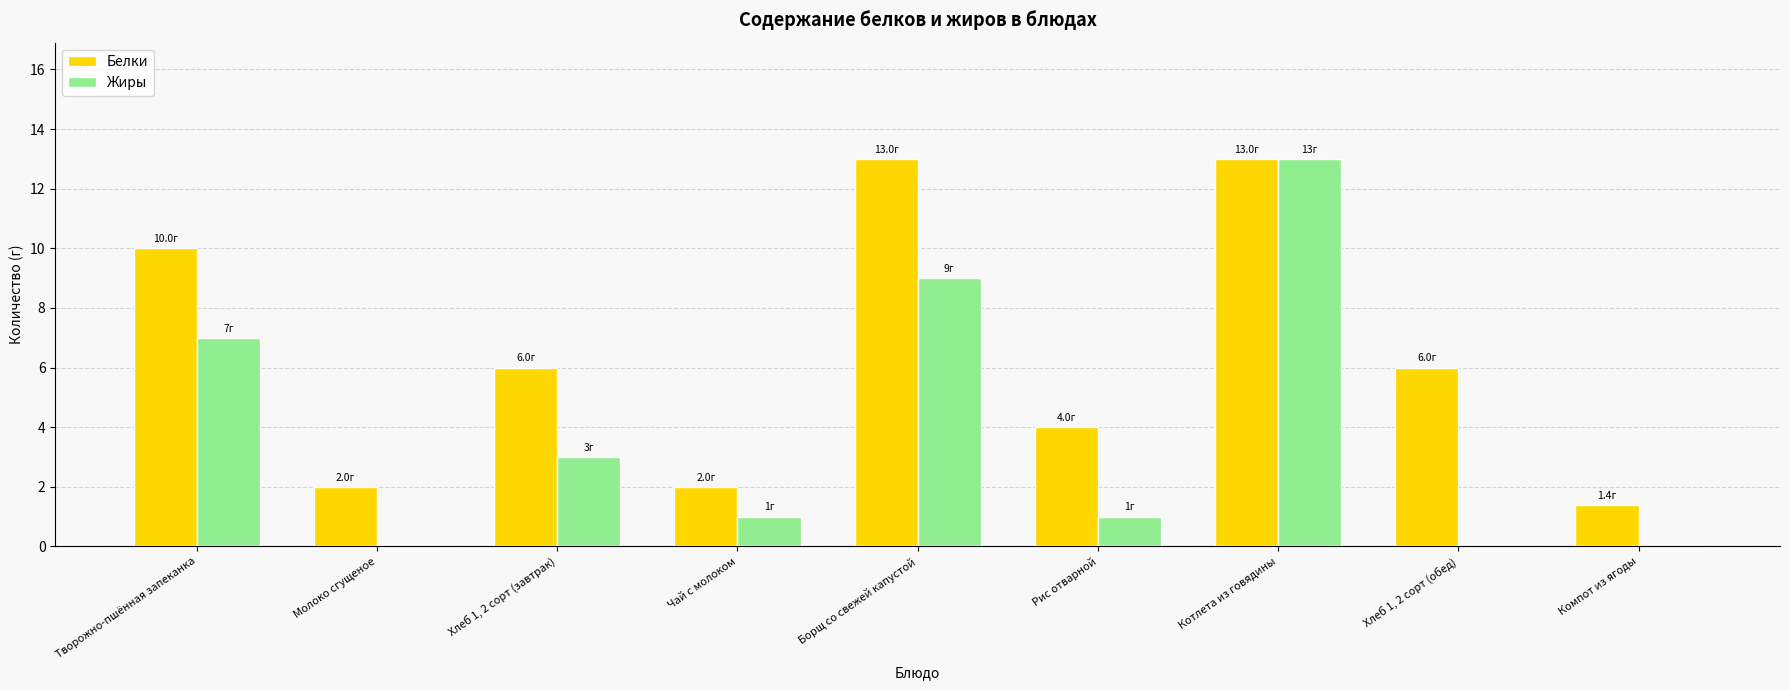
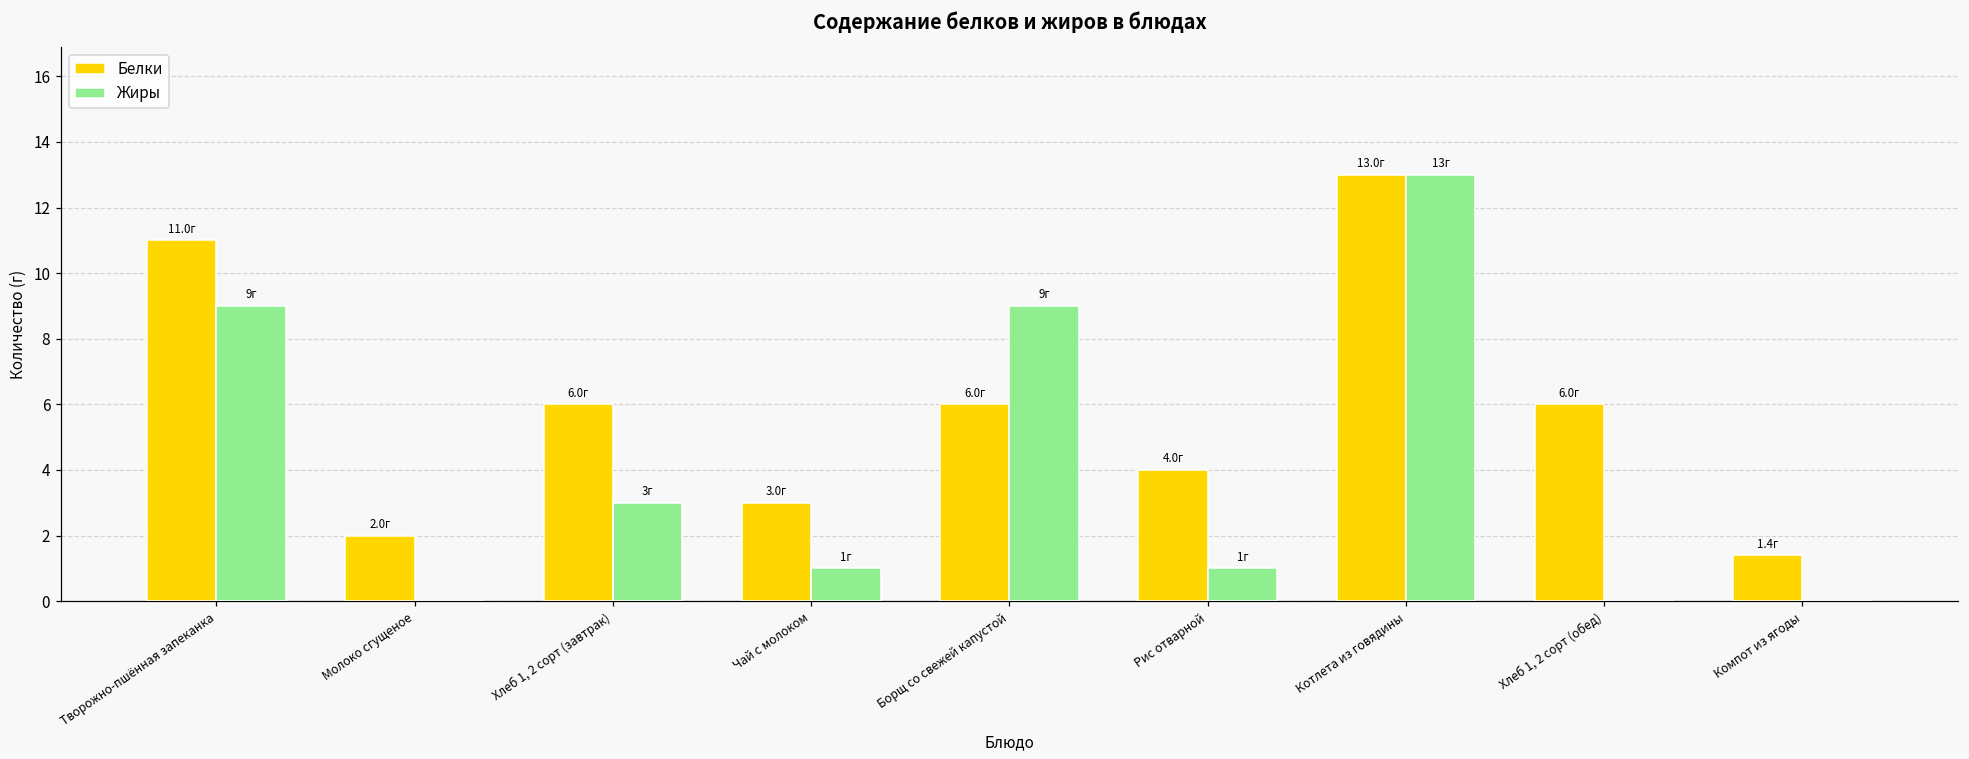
Белки, Творожно-пшённая запеканка: 10.0г -> 11.0г
Жиры, Творожно-пшённая запеканка: 7г -> 9г
Белки, Чай с молоком: 2.0г -> 3.0г
Белки, Борщ со свежей капустой: 13.0г -> 6.0г
